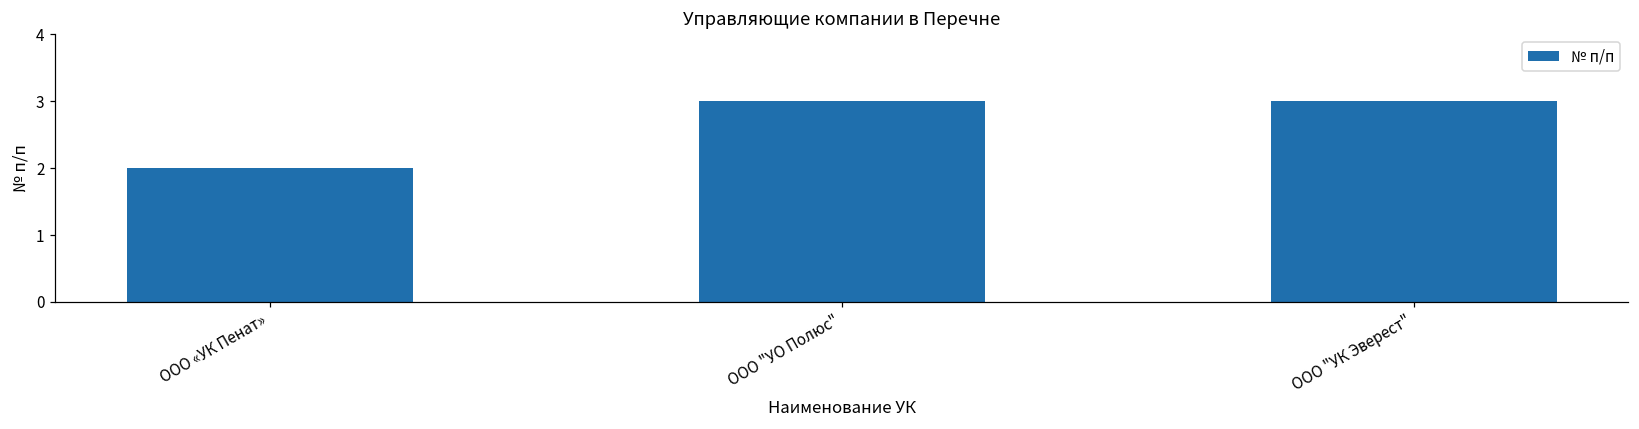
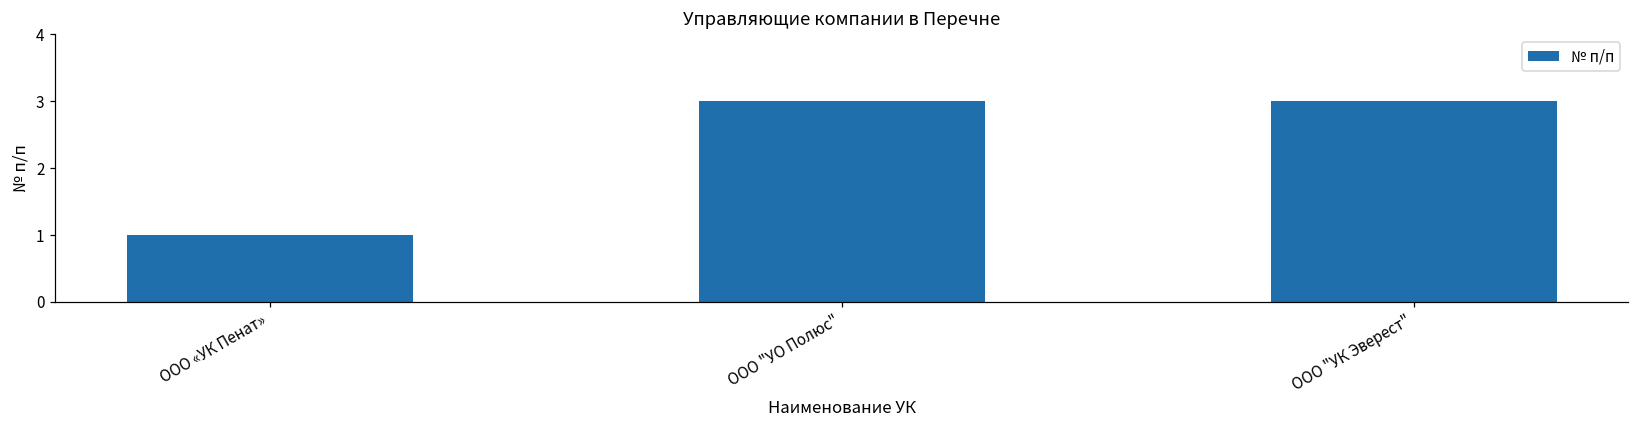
ООО «УК Пенат»: 2 -> 1
